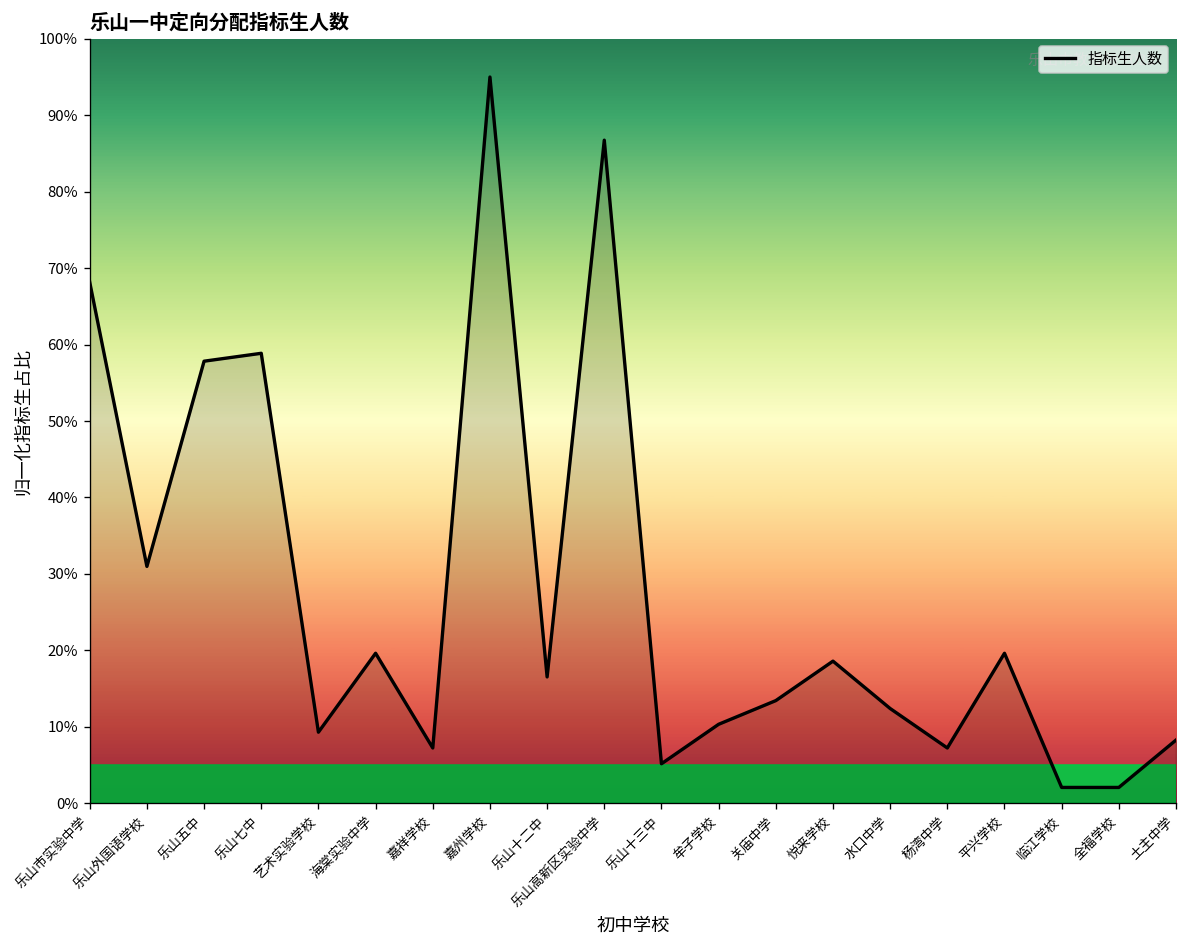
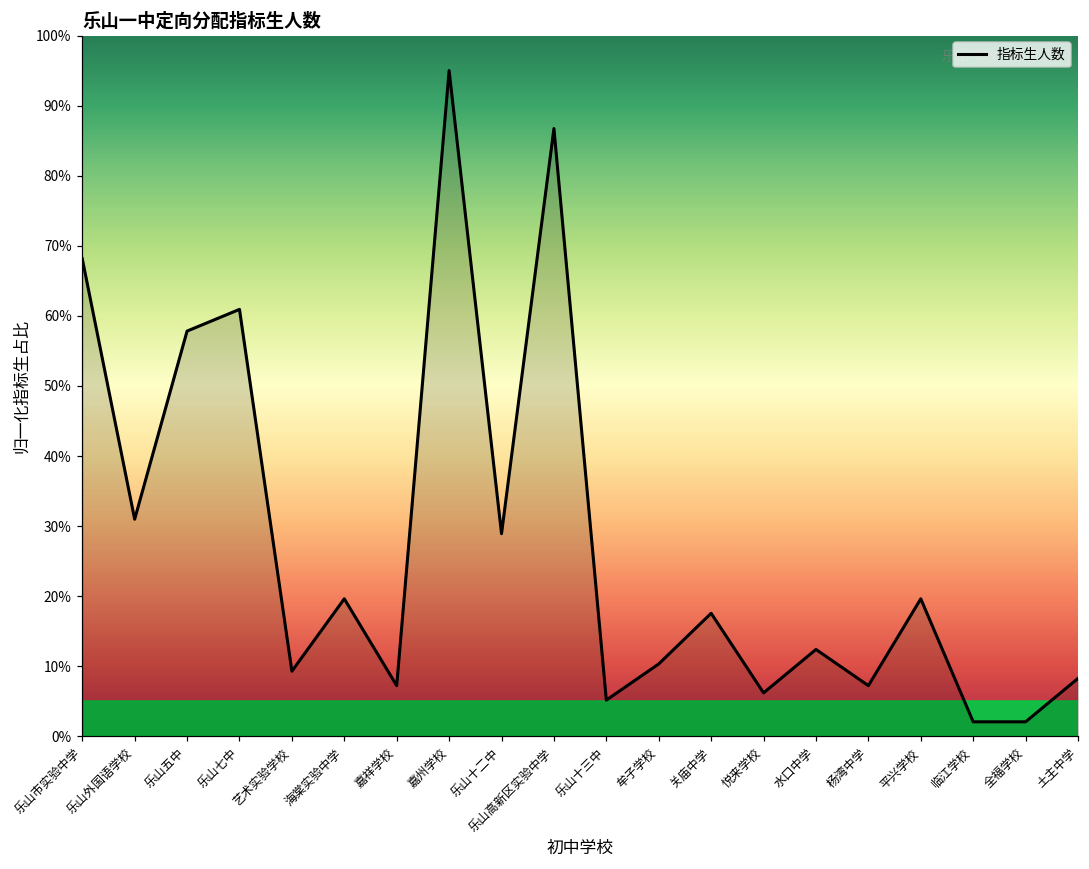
乐山七中: 59% -> 61%
乐山十二中: 17% -> 29%
关庙中学: 13% -> 18%
悦来学校: 19% -> 6%
